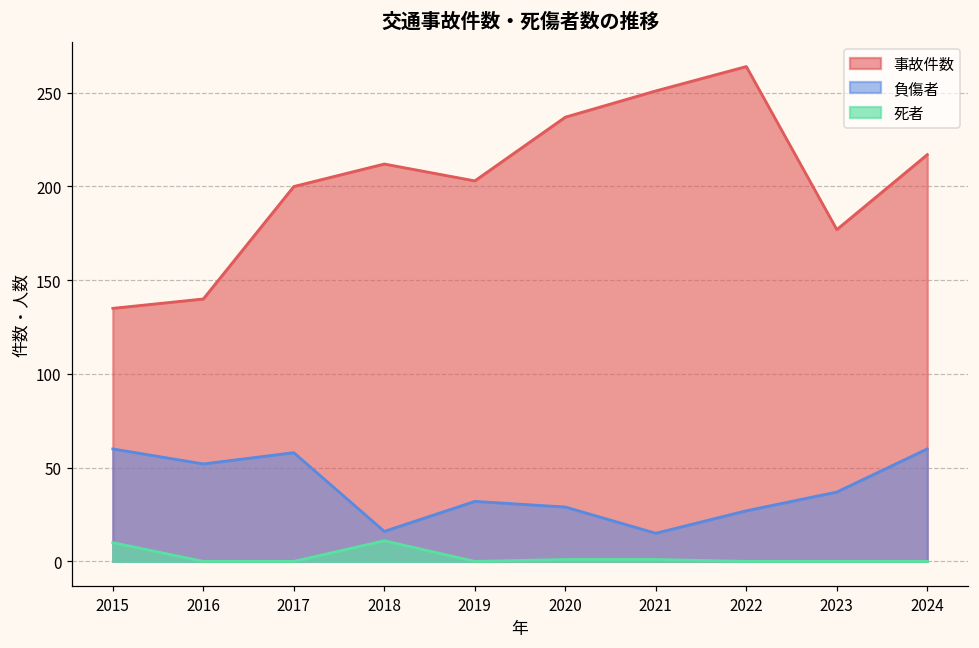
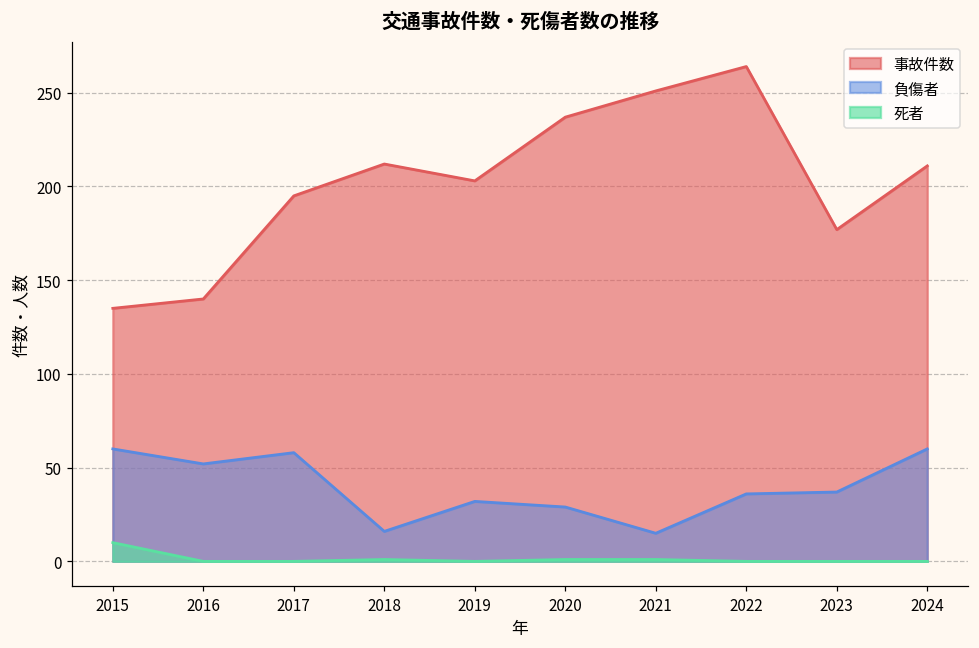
事故件数, 2017: 200 -> 195
死者, 2018: 11 -> 1
負傷者, 2022: 27 -> 36
事故件数, 2024: 217 -> 211
